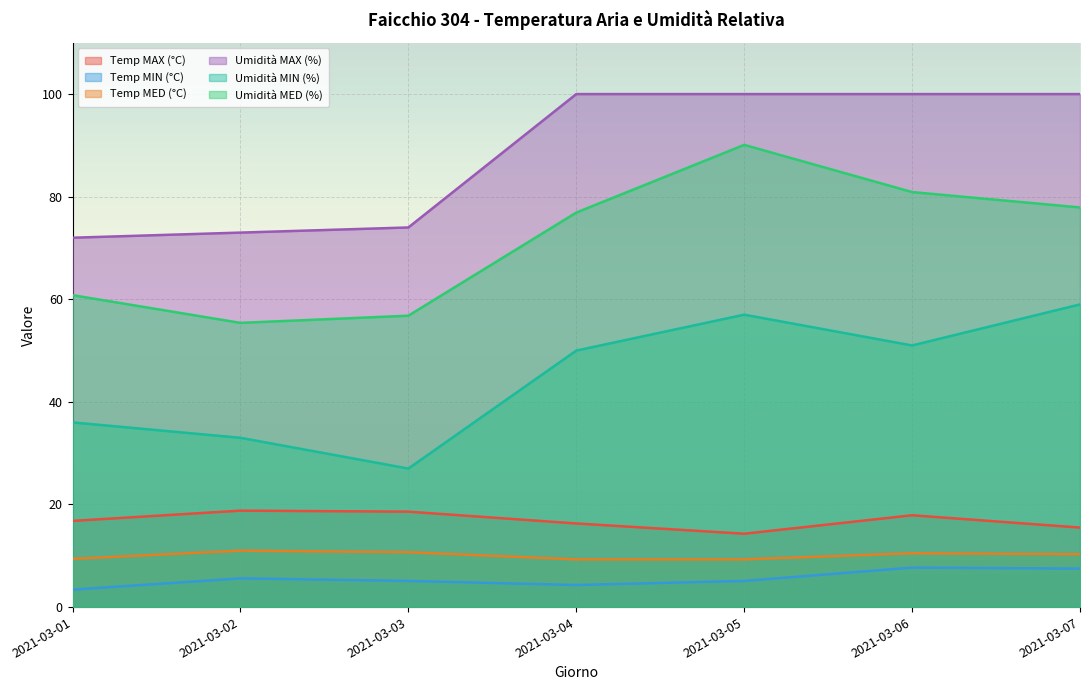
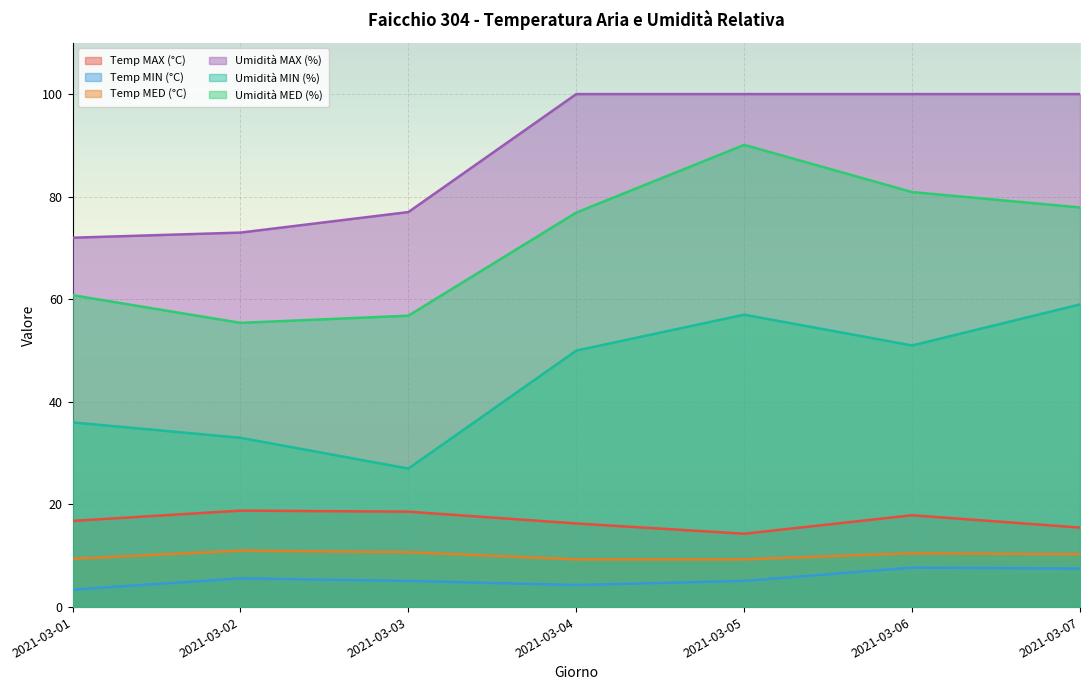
Umidità MAX (%), 2021-03-03: 74 -> 77
